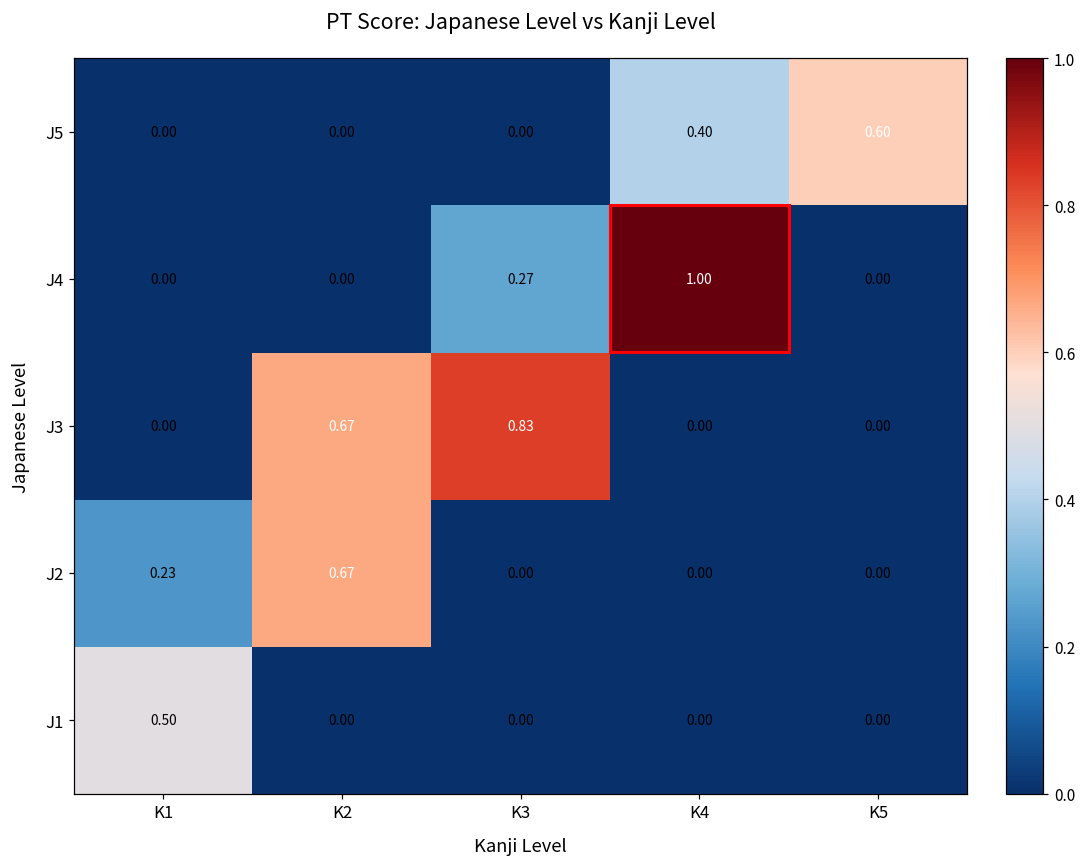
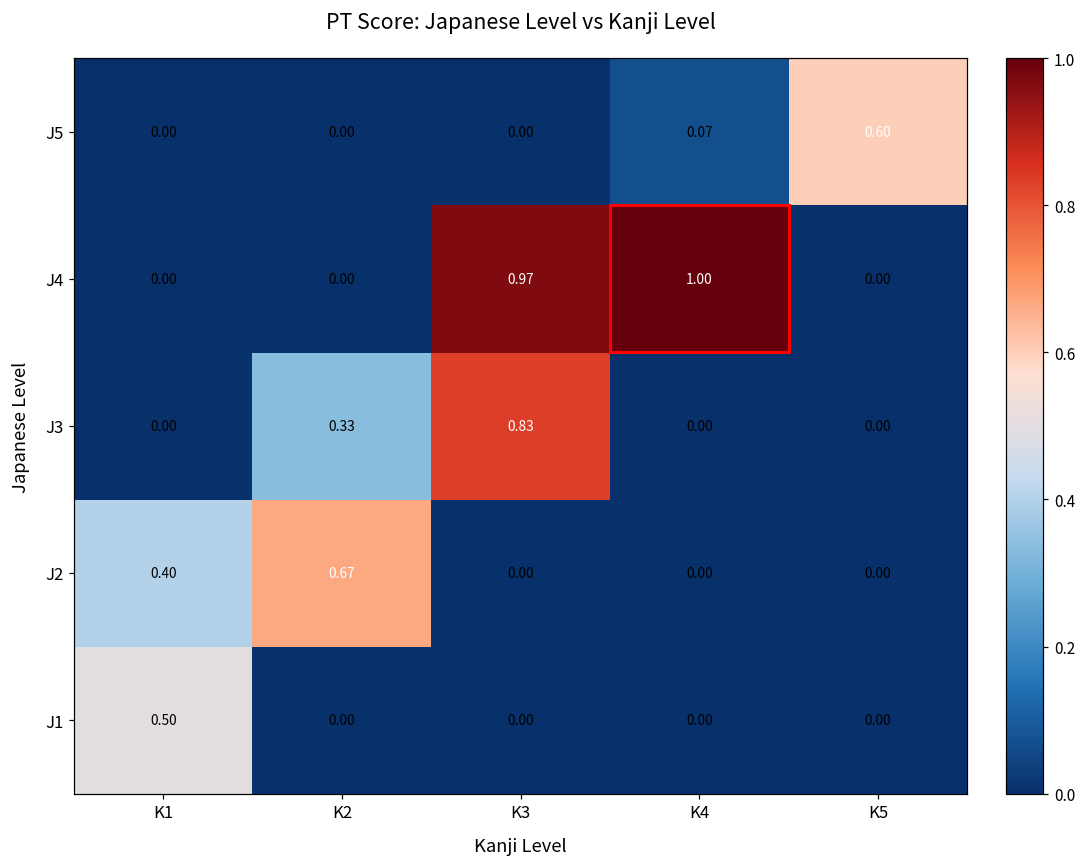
J5, K4: 0.40 -> 0.07
J4, K3: 0.27 -> 0.97
J3, K2: 0.67 -> 0.33
J2, K1: 0.23 -> 0.40
